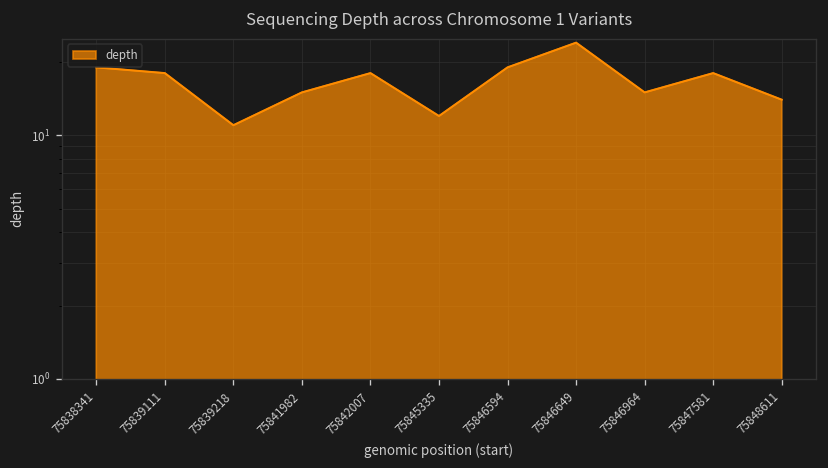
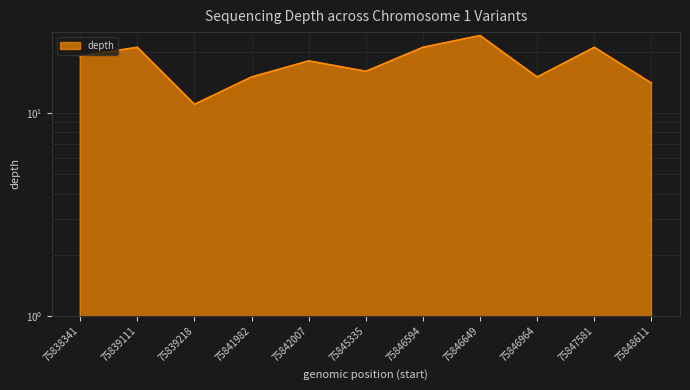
75839111: 18 -> 21
75845335: 12 -> 16
75846594: 19 -> 21
75847581: 18 -> 21
